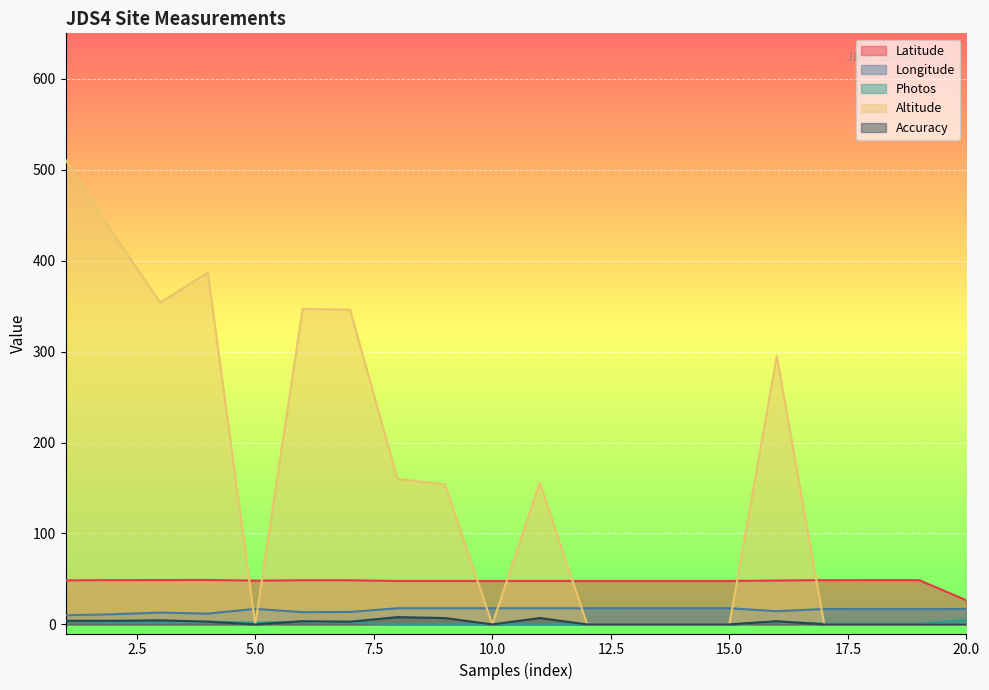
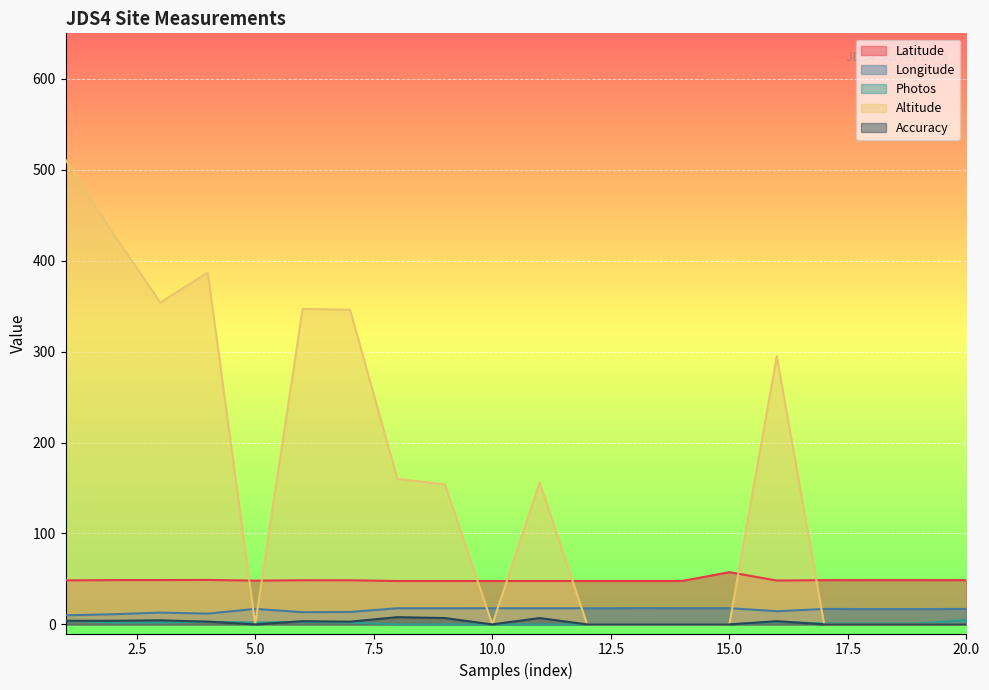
Latitude, 15.0: 50 -> 60
Latitude, 20.0: 30 -> 50
